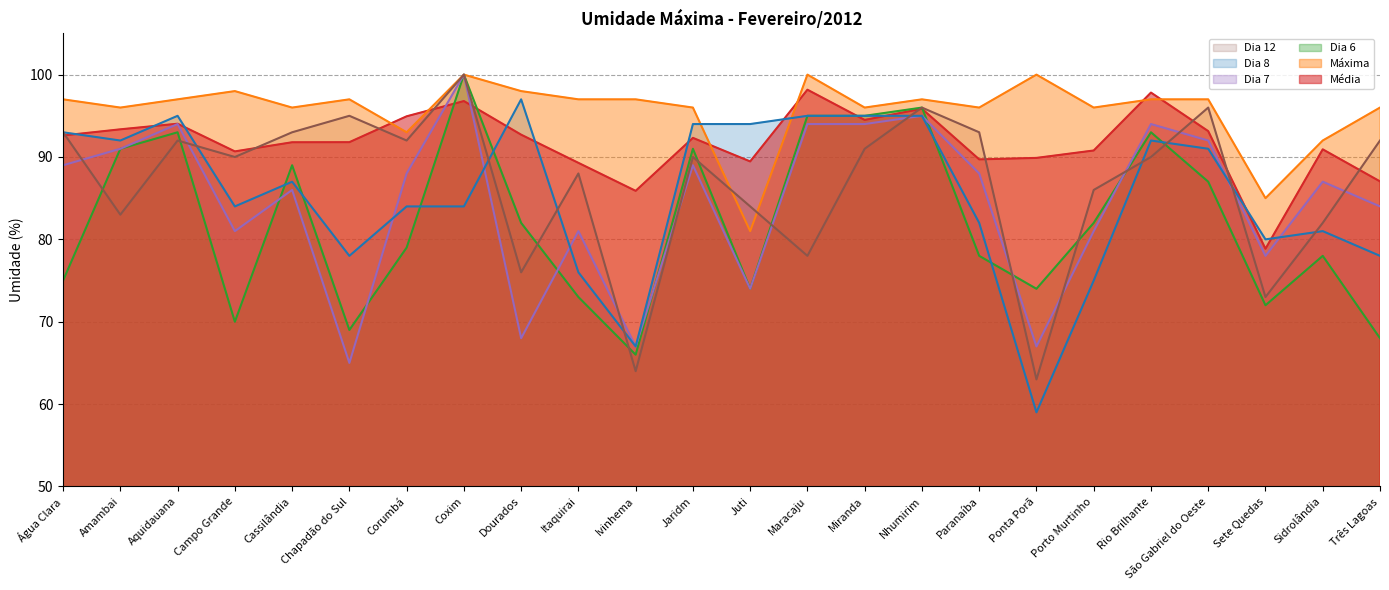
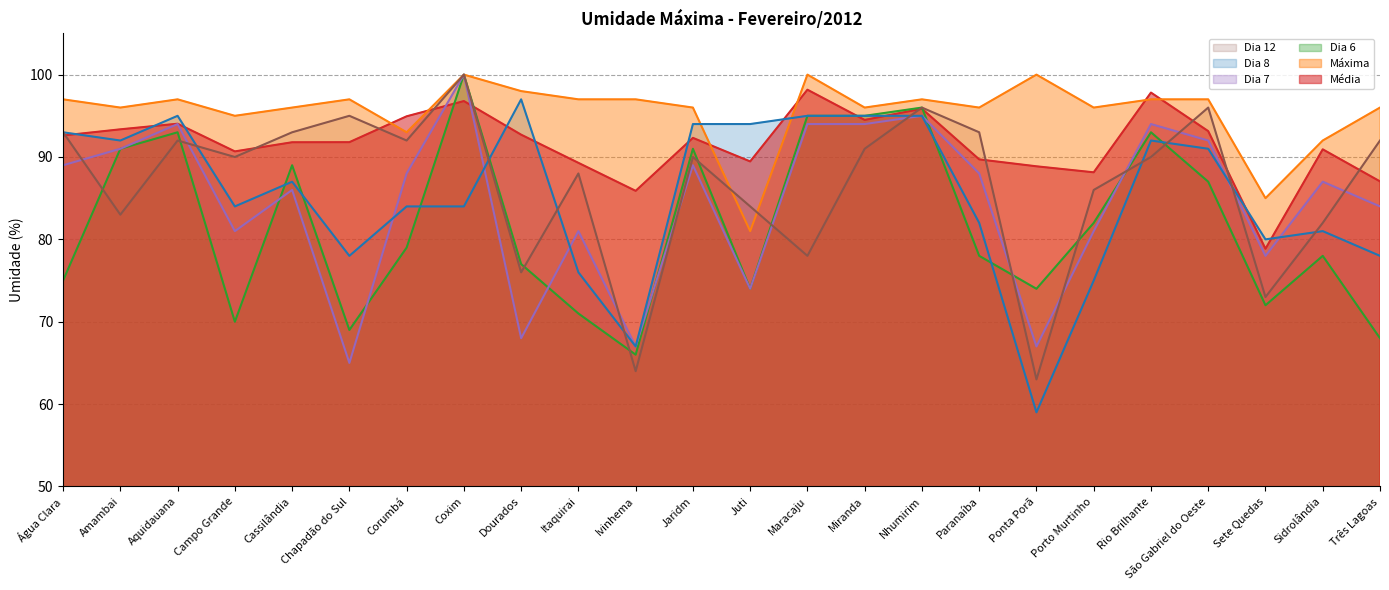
Máxima, Campo Grande: 98 -> 95
Dia 6, Dourados: 82 -> 77
Dia 6, Itaquirai: 73 -> 71
Média, Ponta Porã: 90 -> 89
Média, Porto Murtinho: 91 -> 88
